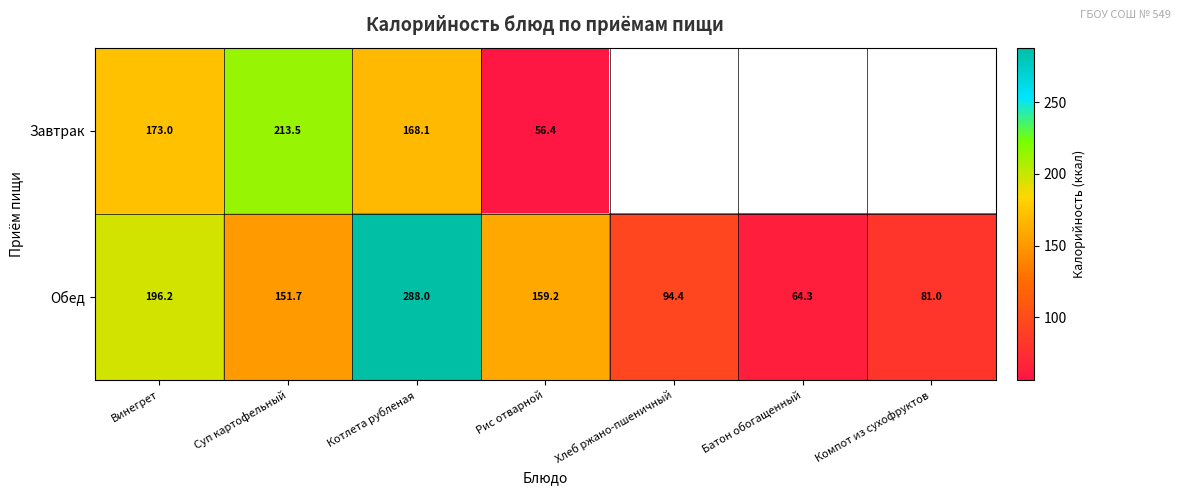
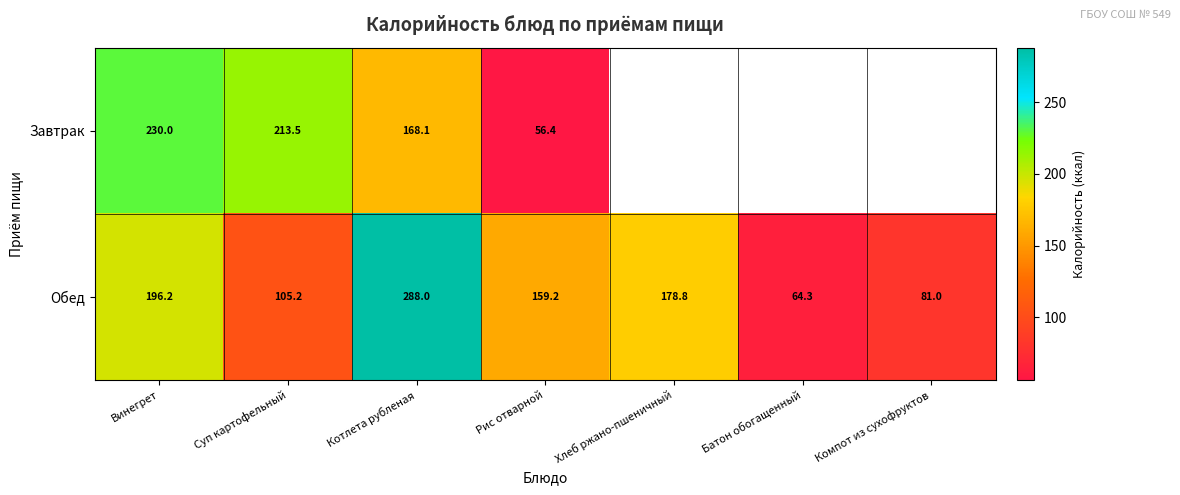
Завтрак, Винегрет: 173.0 -> 230.0
Обед, Суп картофельный: 151.7 -> 105.2
Обед, Хлеб ржано-пшеничный: 94.4 -> 178.8
